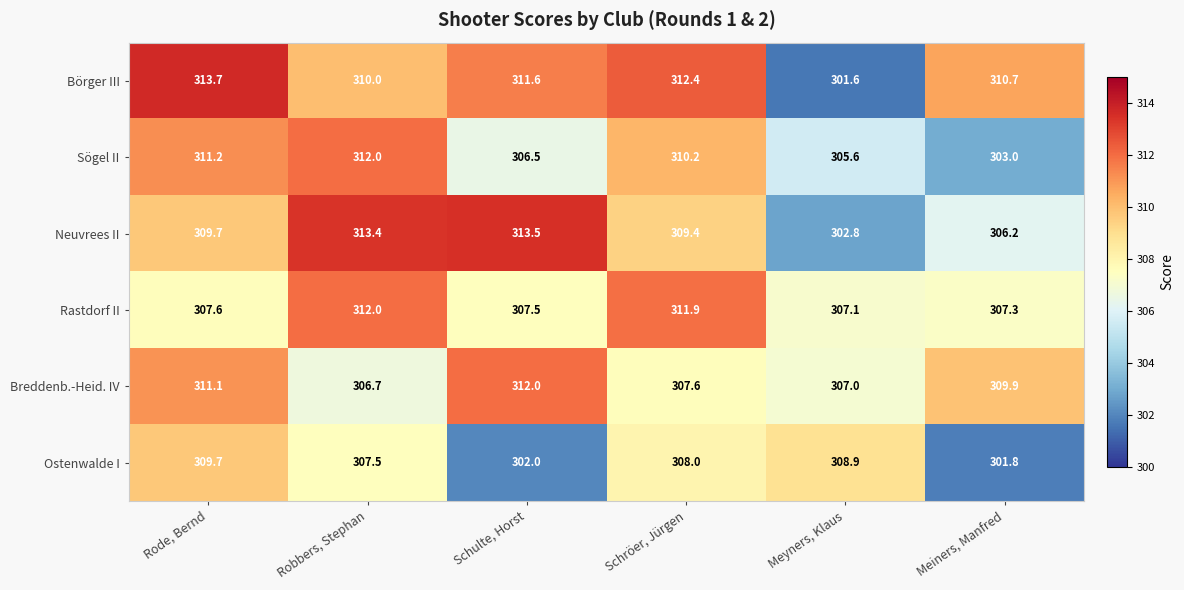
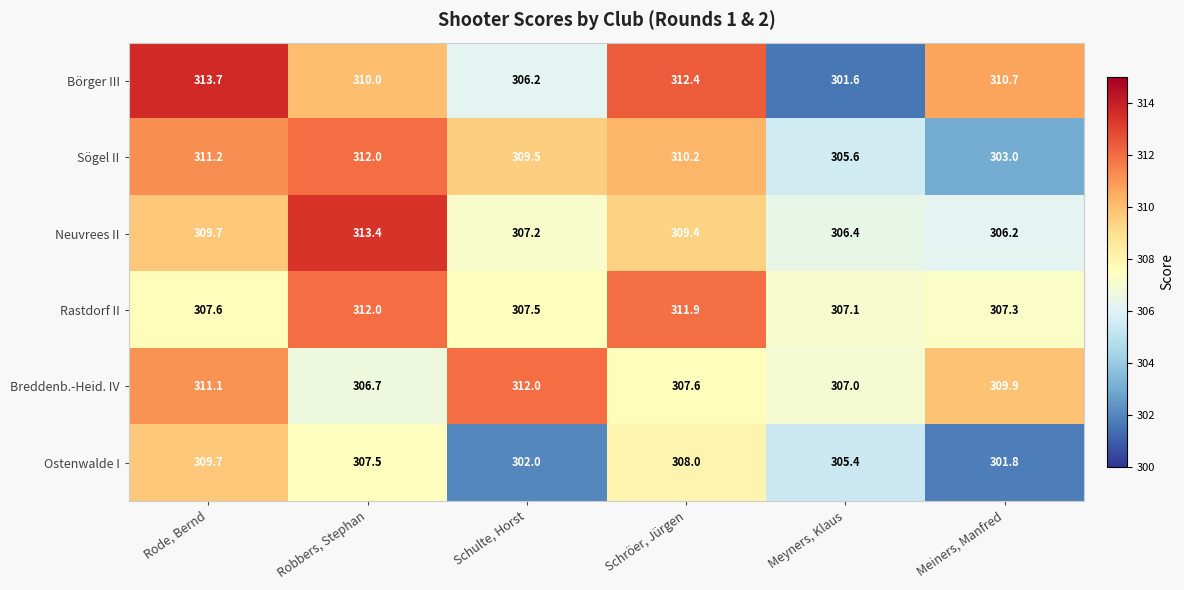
Börger III, Schulte, Horst: 311.6 -> 306.2
Sögel II, Schulte, Horst: 306.5 -> 309.5
Neuvrees II, Schulte, Horst: 313.5 -> 307.2
Neuvrees II, Meyners, Klaus: 302.8 -> 306.4
Ostenwalde I, Meyners, Klaus: 308.9 -> 305.4
